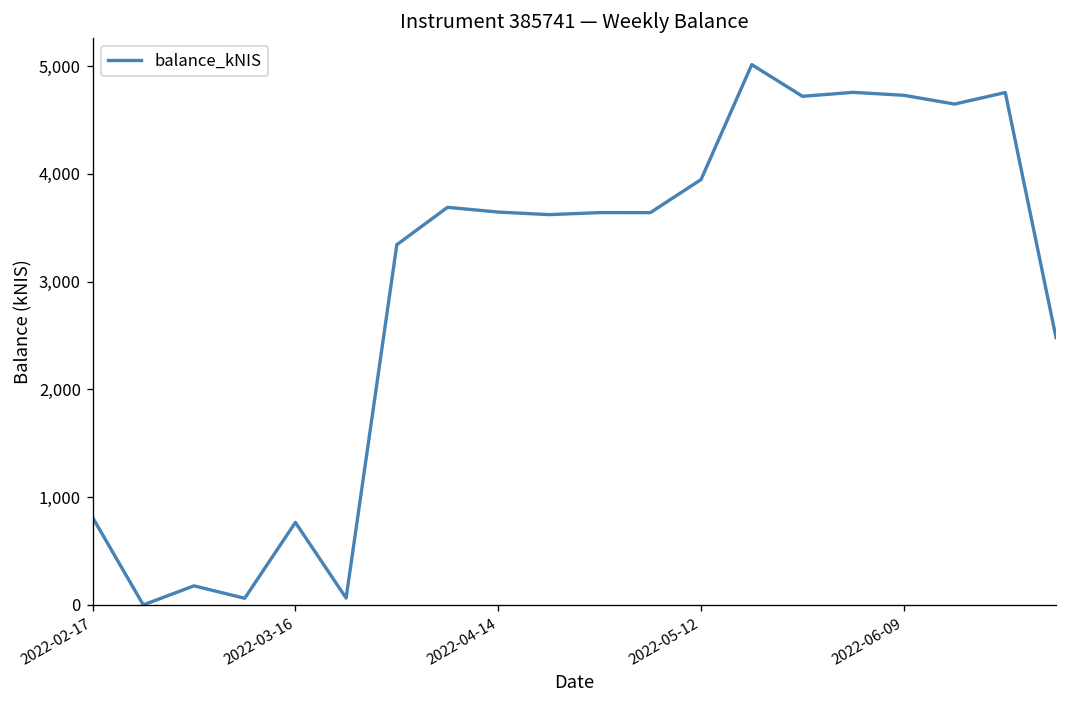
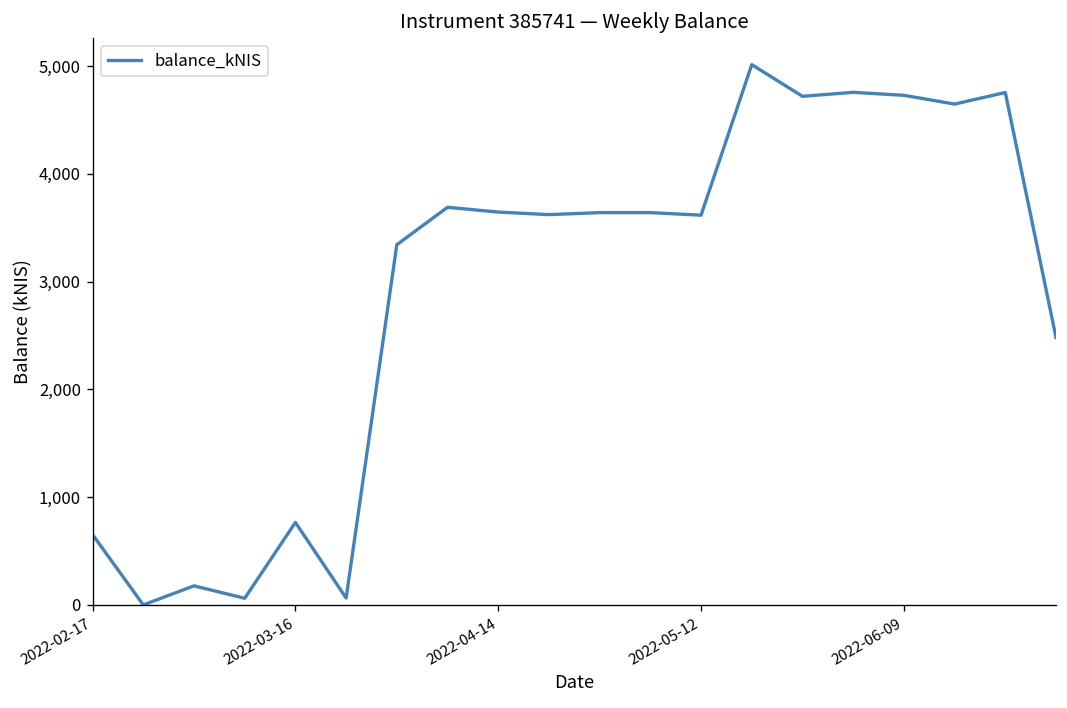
2022-02-17: 800 -> 700
2022-05-12: 3,900 -> 3,600
